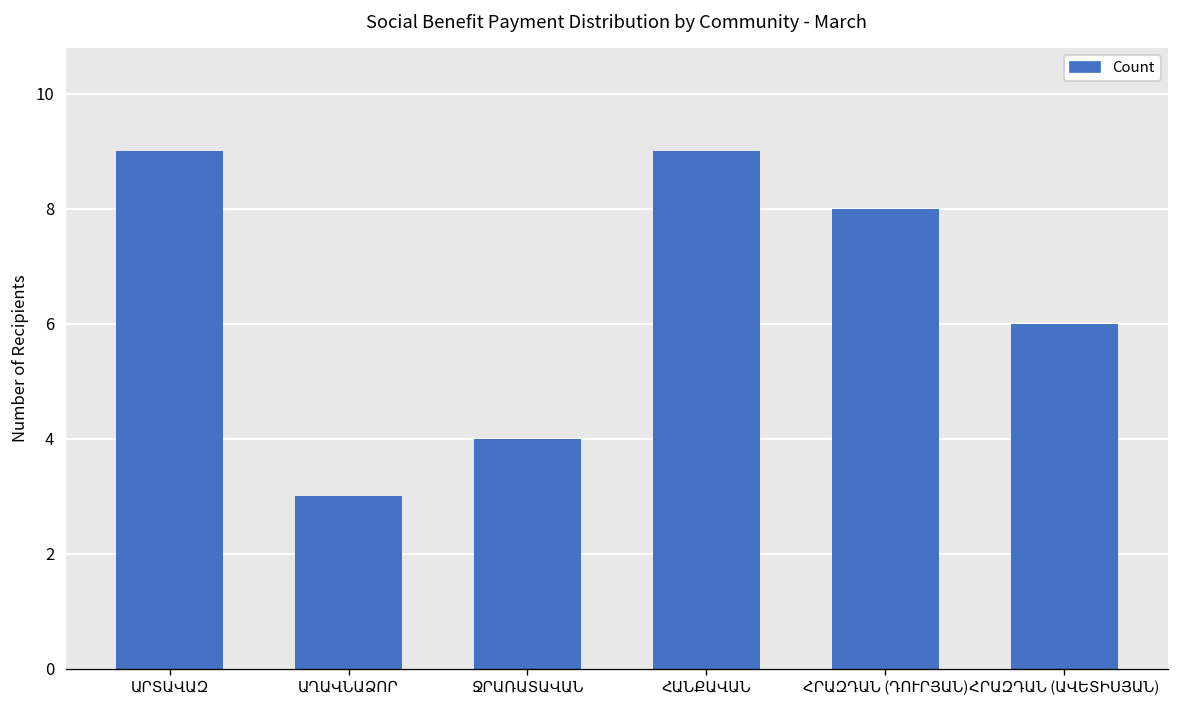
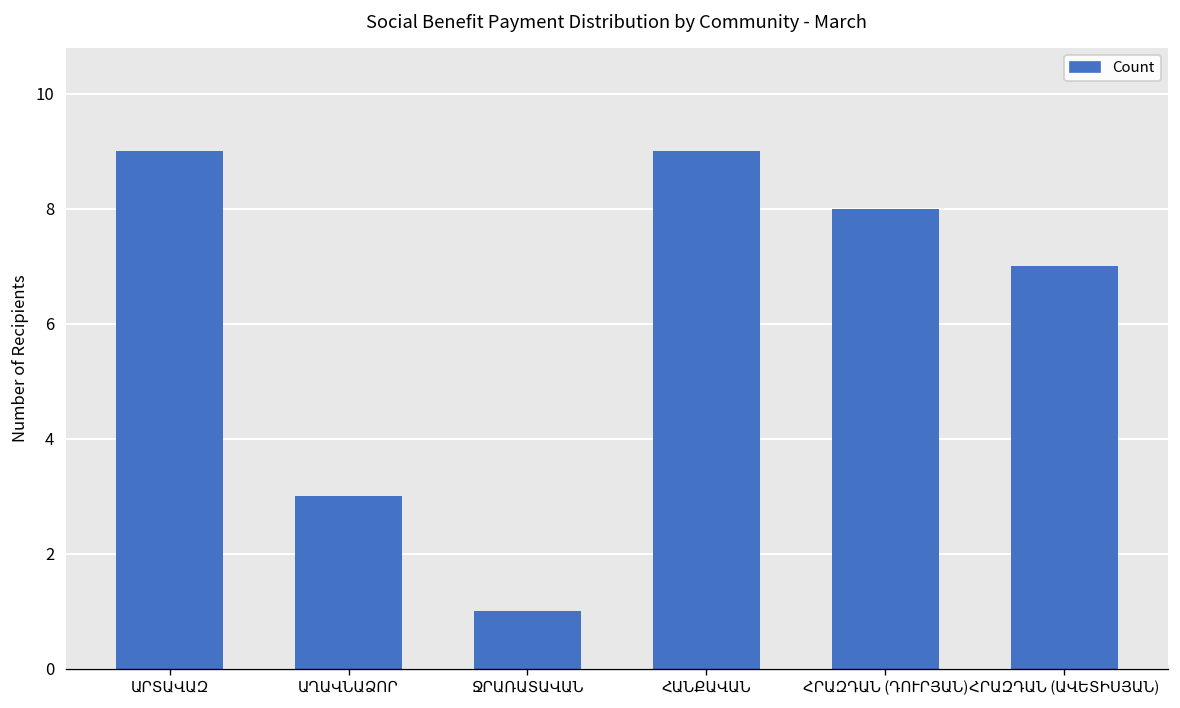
ՋՐԱՌԱՏԱՎԱՆ: 4 -> 1
ՀՐԱԶԴԱՆ (ԱՎԵՏԻՍՅԱՆ): 6 -> 7
